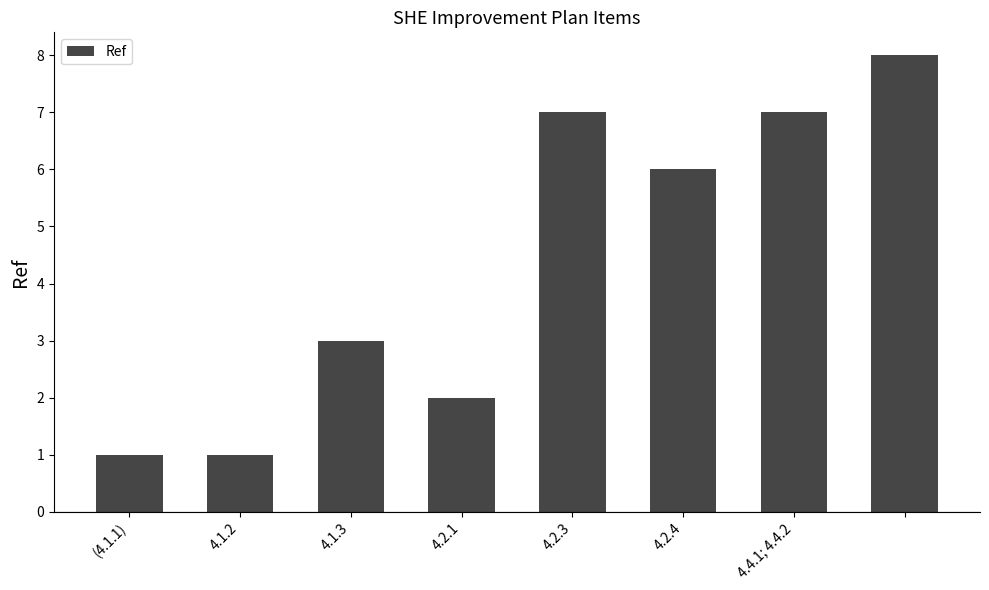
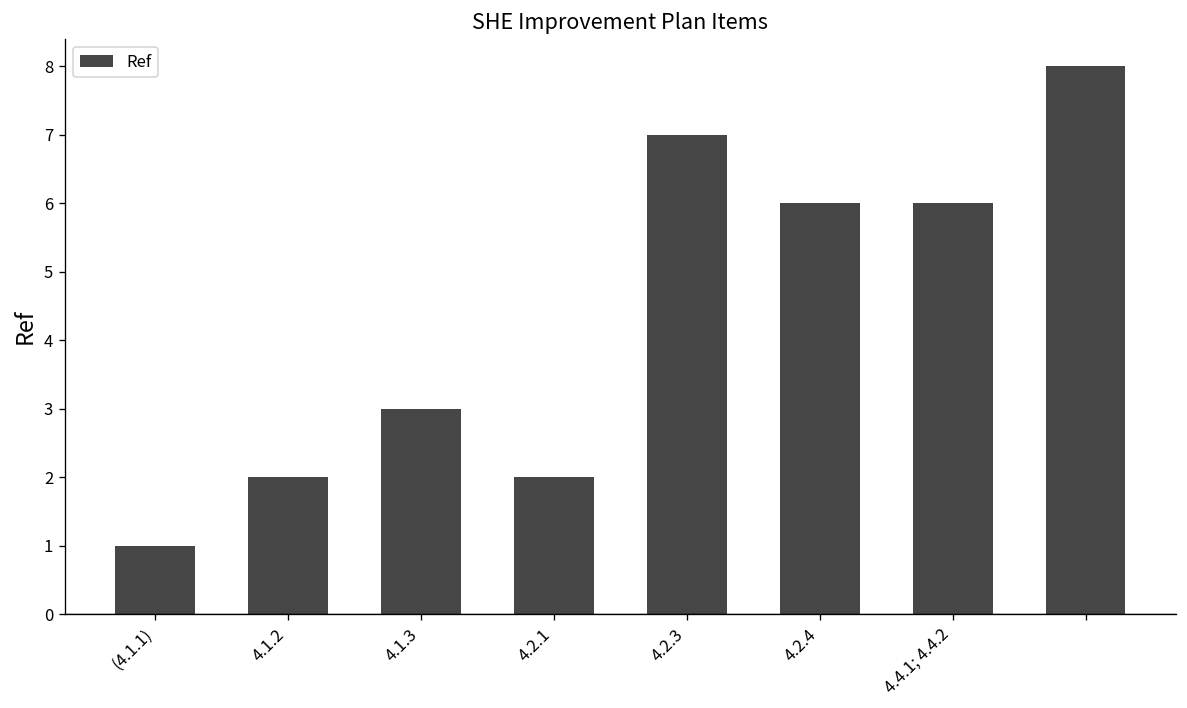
4.1.2: 1 -> 2
4.4.1; 4.4.2: 7 -> 6
